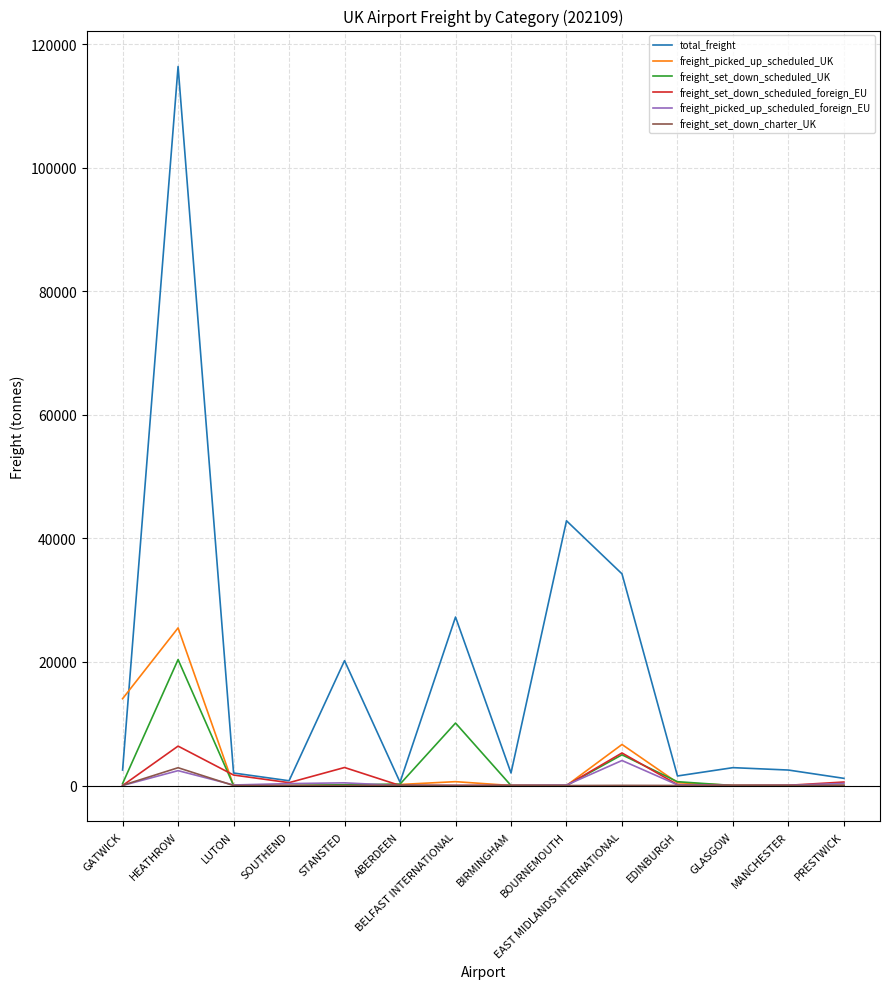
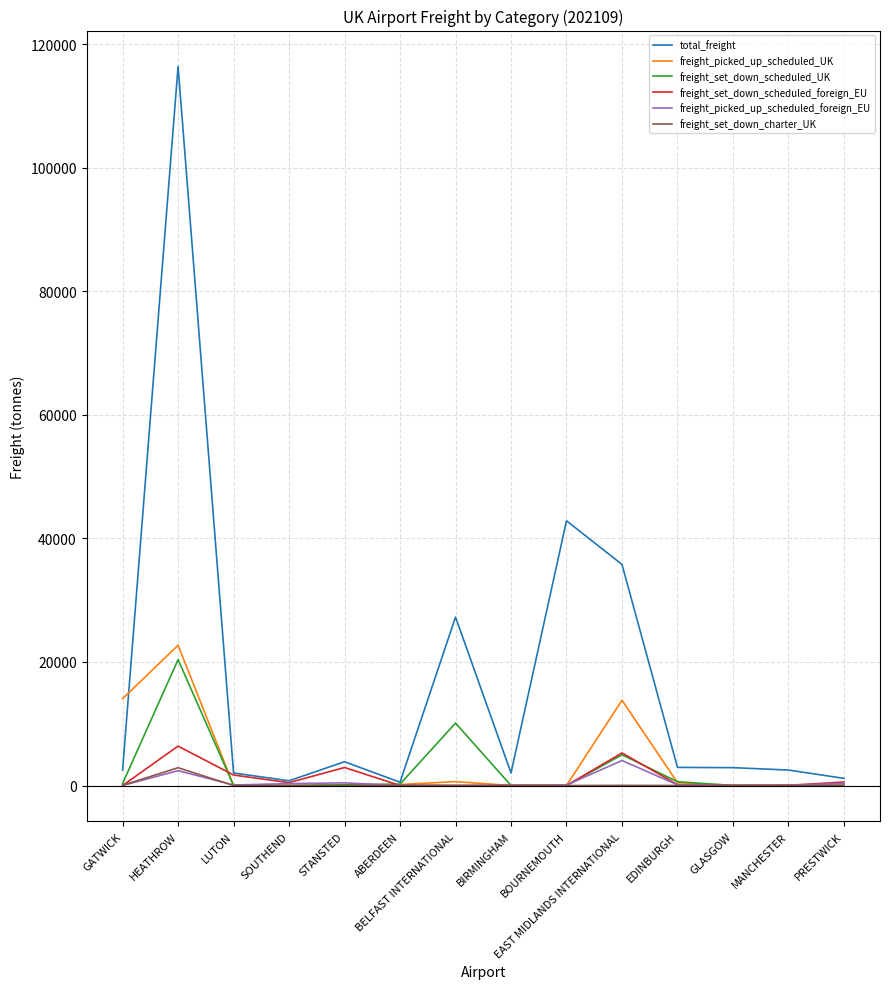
freight_picked_up_scheduled_UK, HEATHROW: 26000 -> 23000
total_freight, STANSTED: 20000 -> 4000
total_freight, EAST MIDLANDS INTERNATIONAL: 34000 -> 36000
freight_picked_up_scheduled_UK, EAST MIDLANDS INTERNATIONAL: 7000 -> 14000
total_freight, EDINBURGH: 2000 -> 3000
